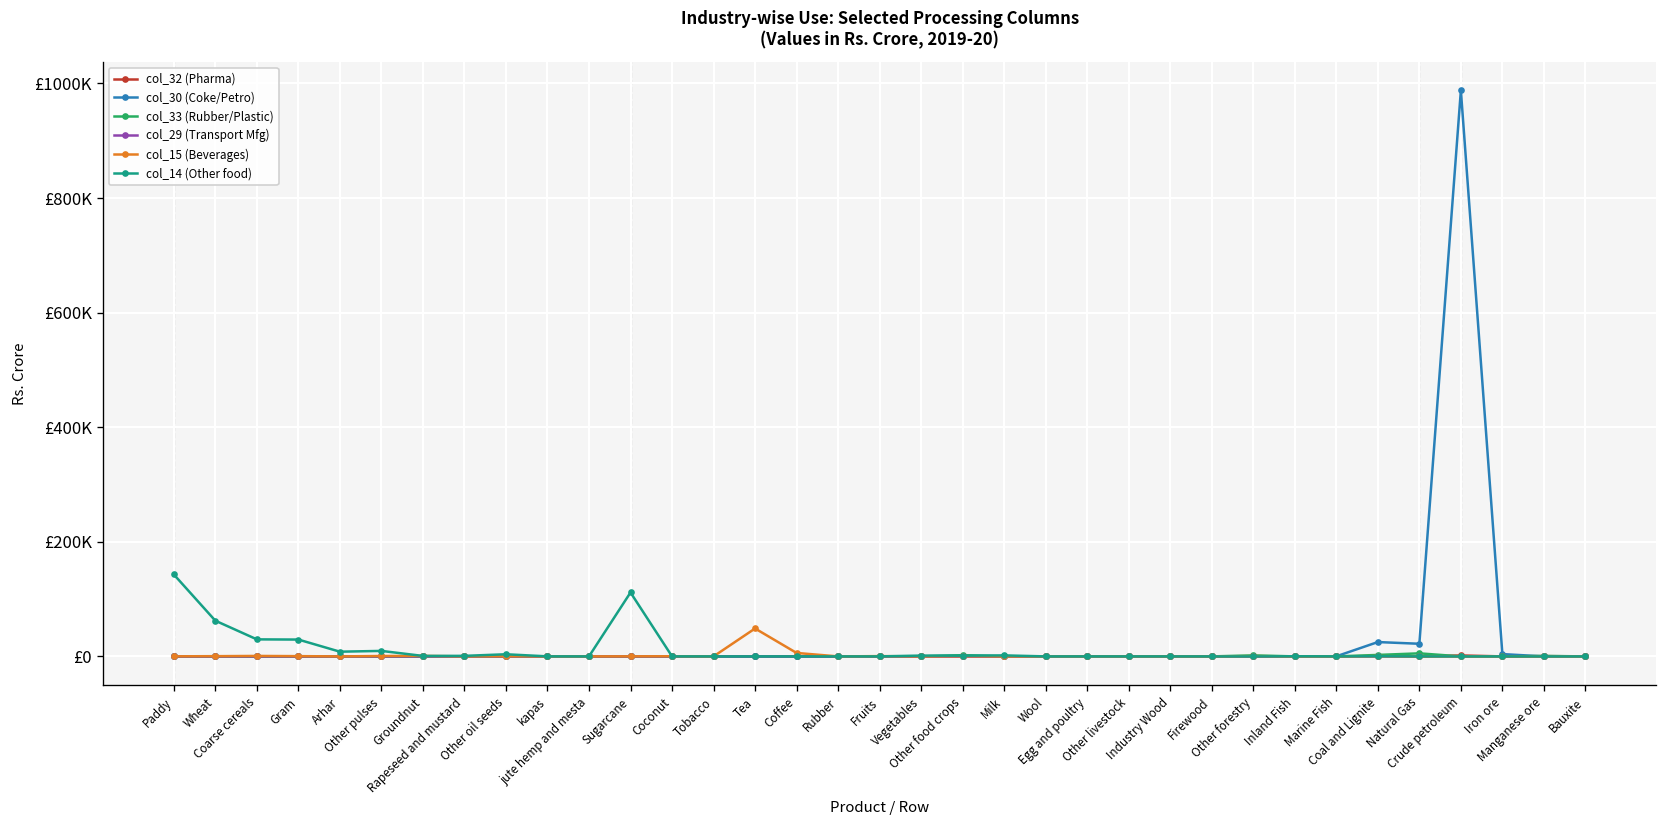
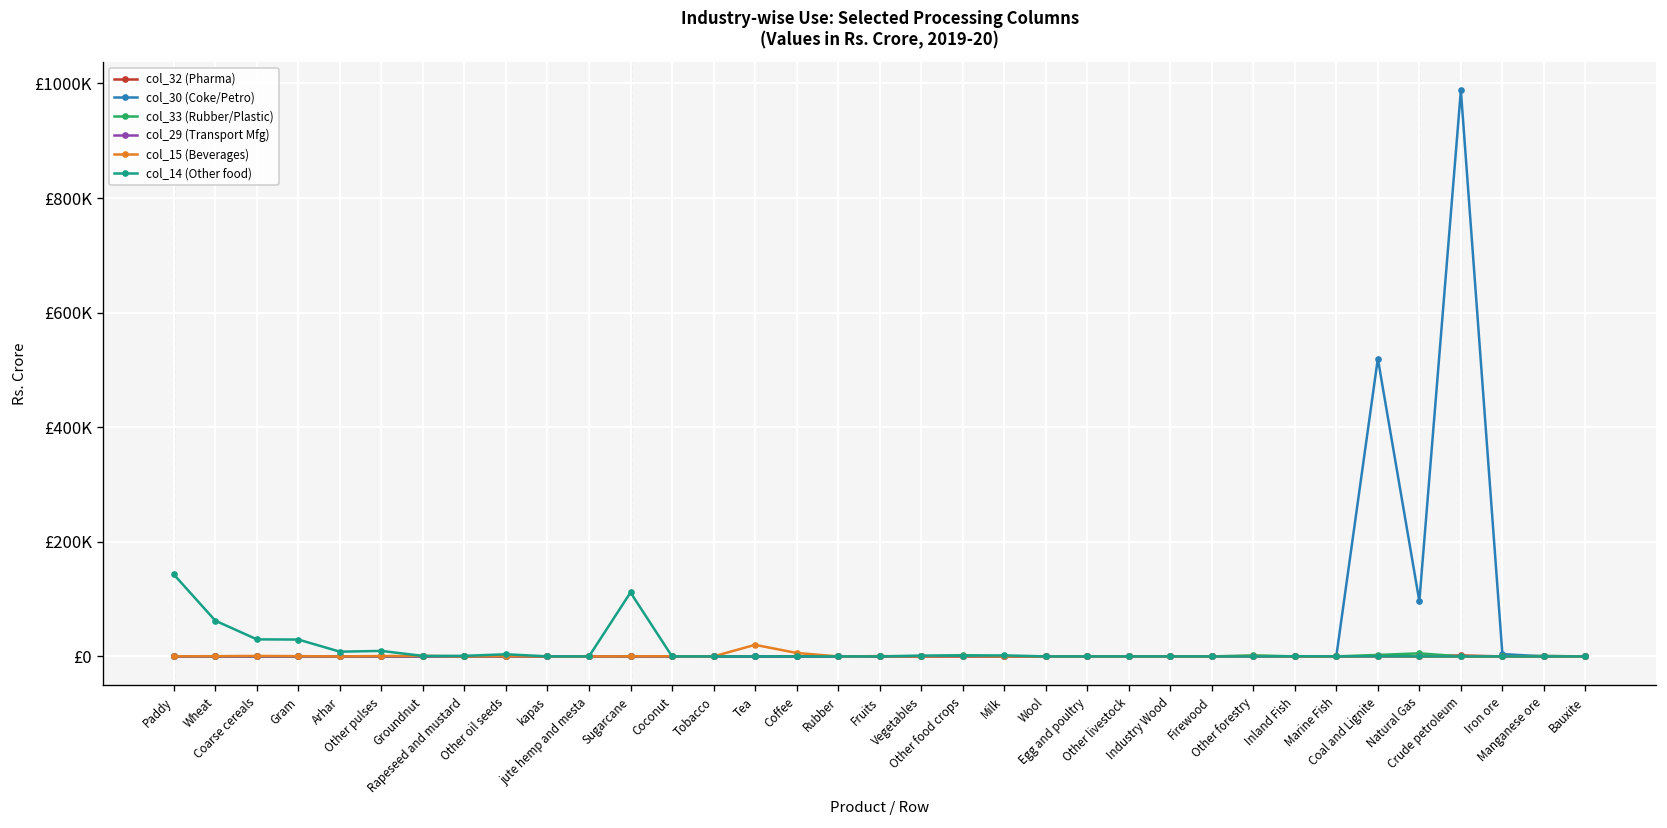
col_15 (Beverages), Tea: £50000 -> £20000
col_30 (Coke/Petro), Coal and Lignite: £30000 -> £520000
col_30 (Coke/Petro), Natural Gas: £20000 -> £100000
